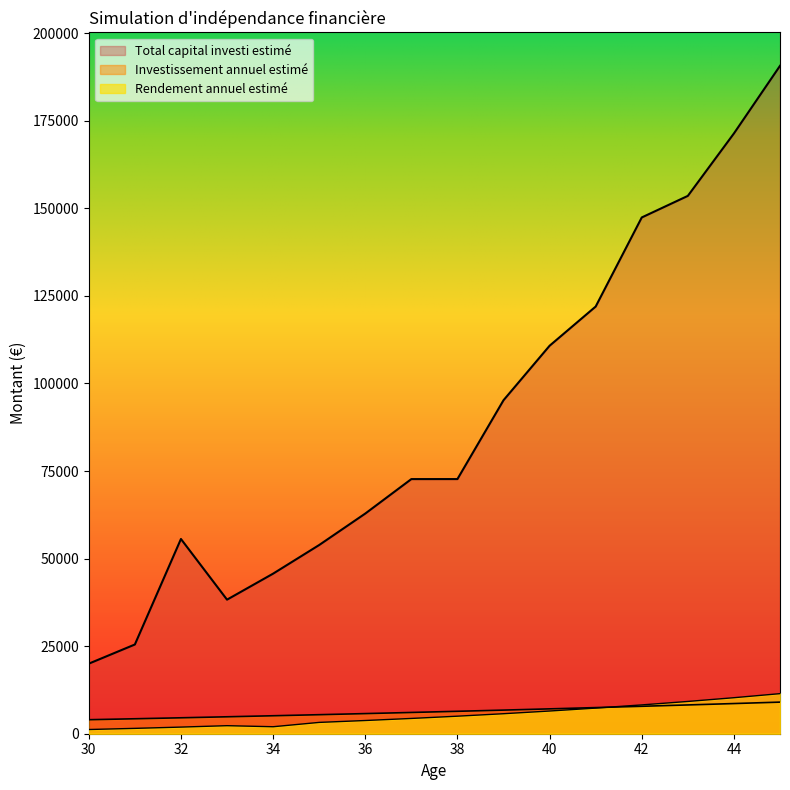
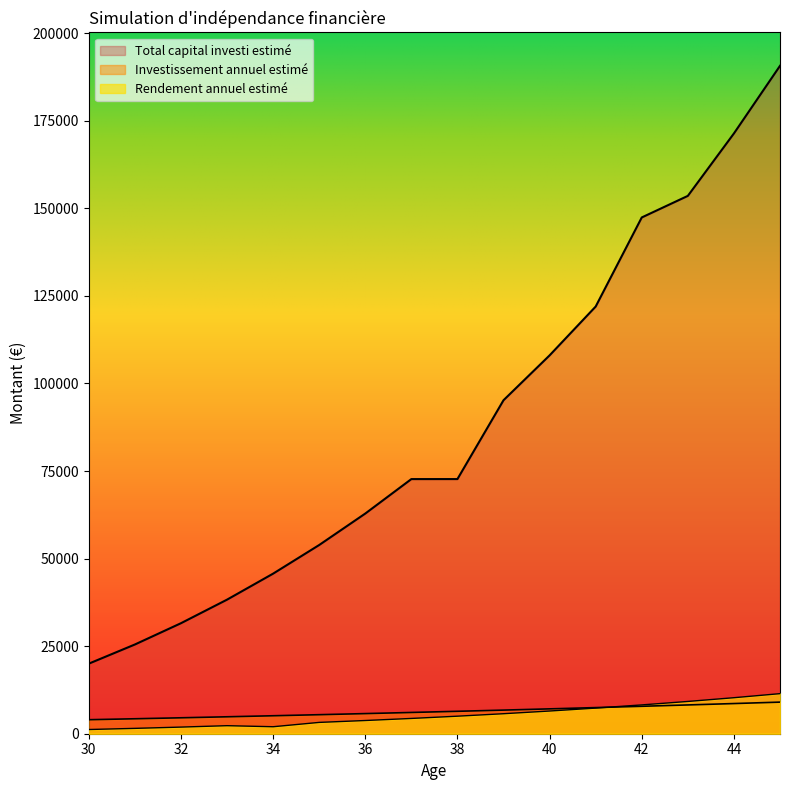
Total capital investi estimé, 32: 56000 -> 32000
Total capital investi estimé, 40: 111000 -> 108000
